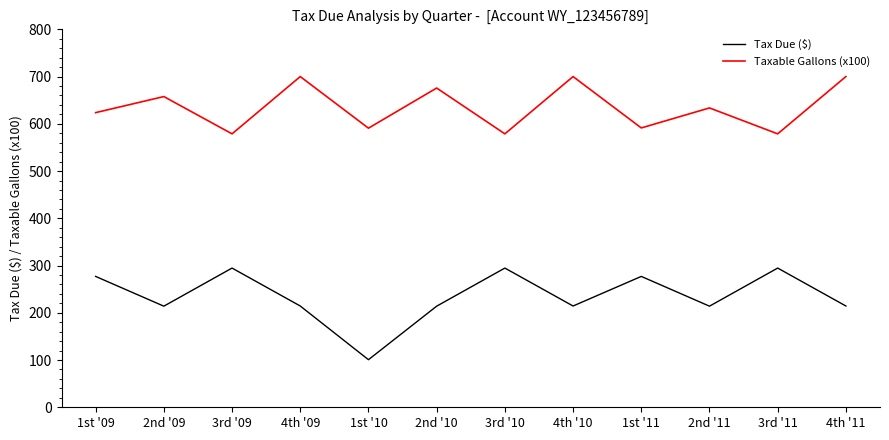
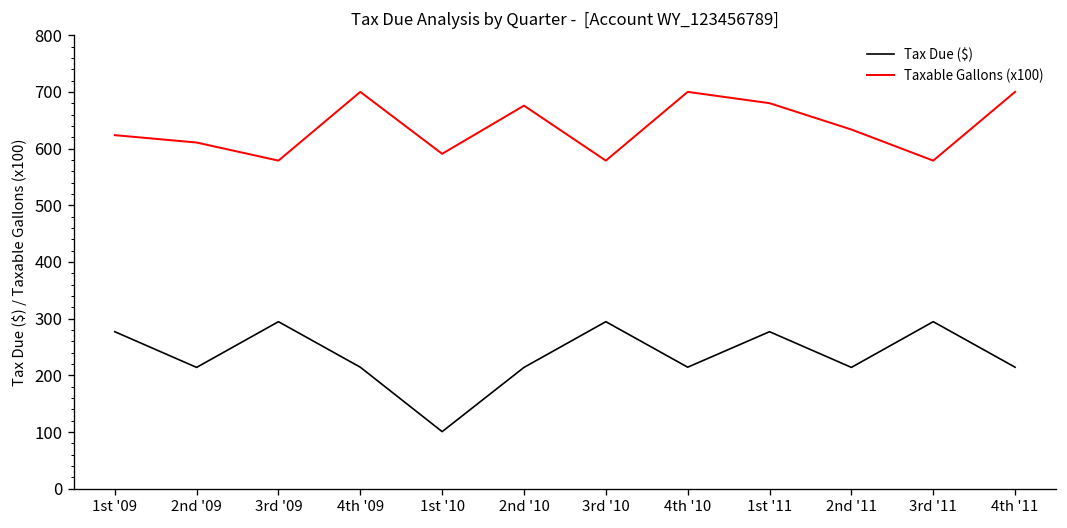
Taxable Gallons (x100), 2nd '09: 660 -> 610
Taxable Gallons (x100), 1st '11: 590 -> 680
